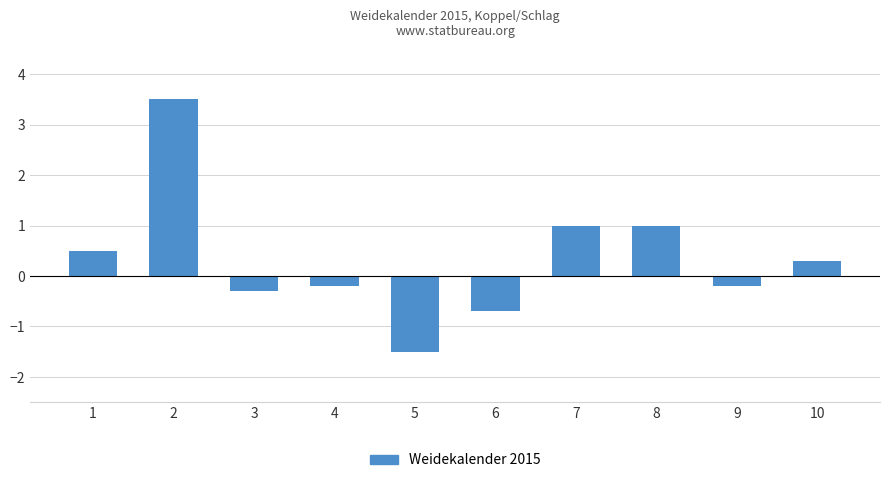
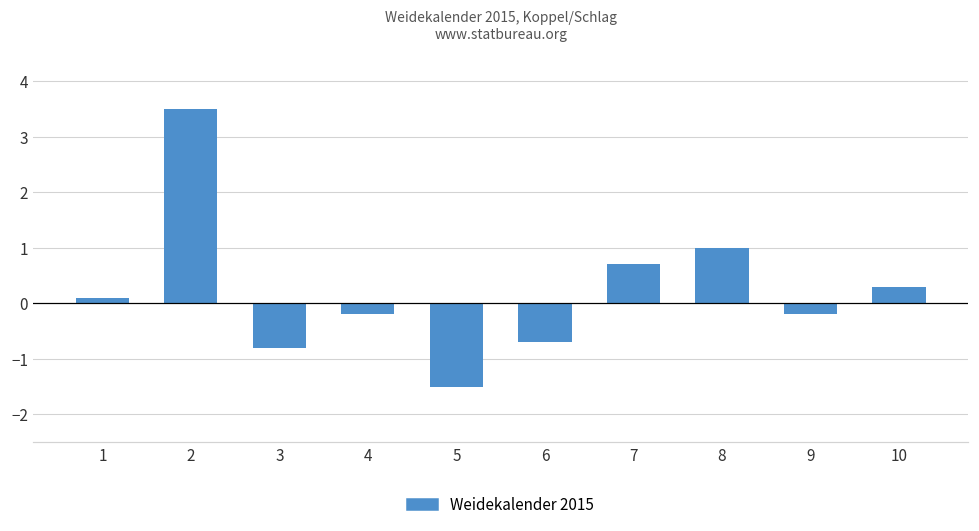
1: 0.5 -> 0.1
3: -0.3 -> -0.8
7: 1.0 -> 0.7
